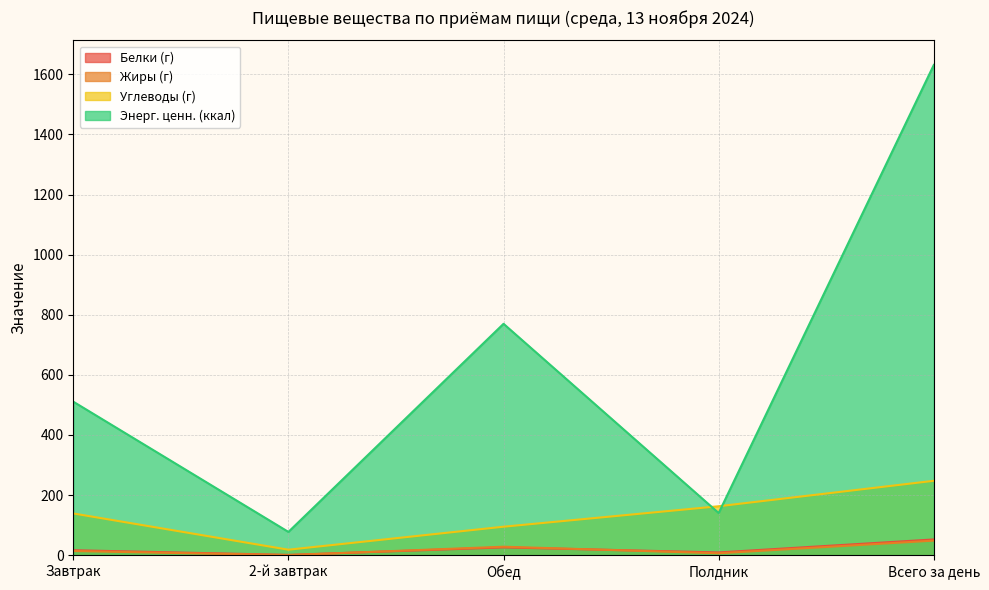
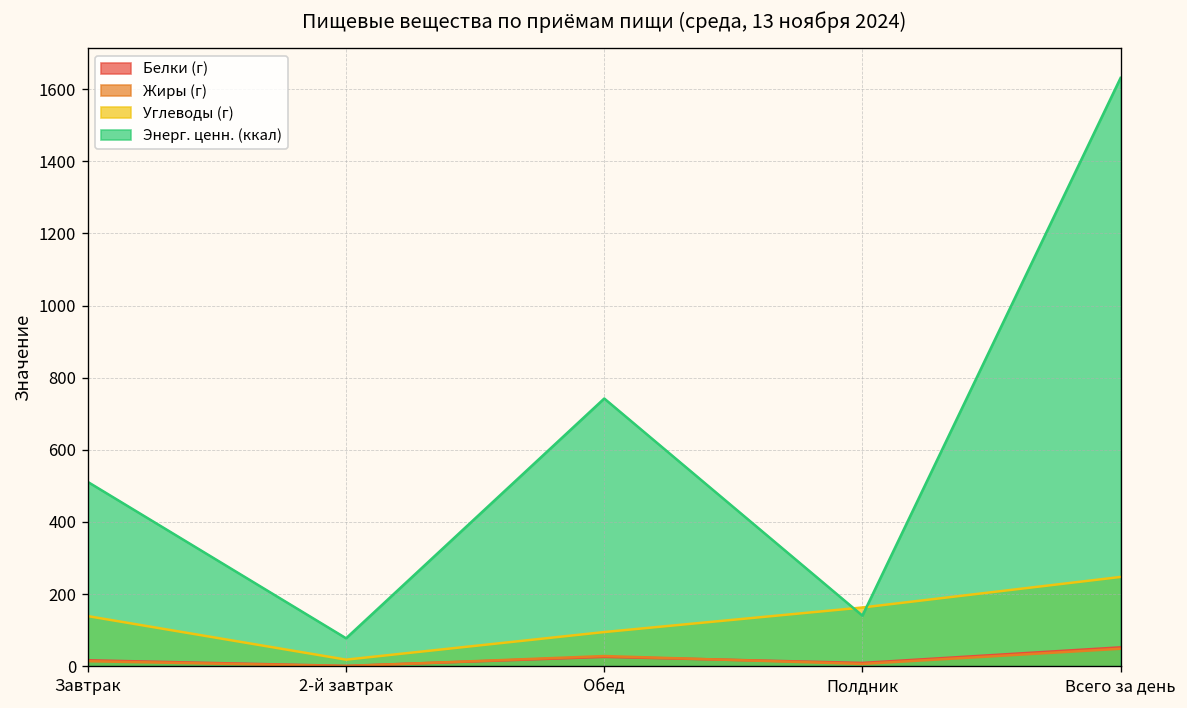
Энерг. ценн. (ккал), Обед: 770 -> 740
